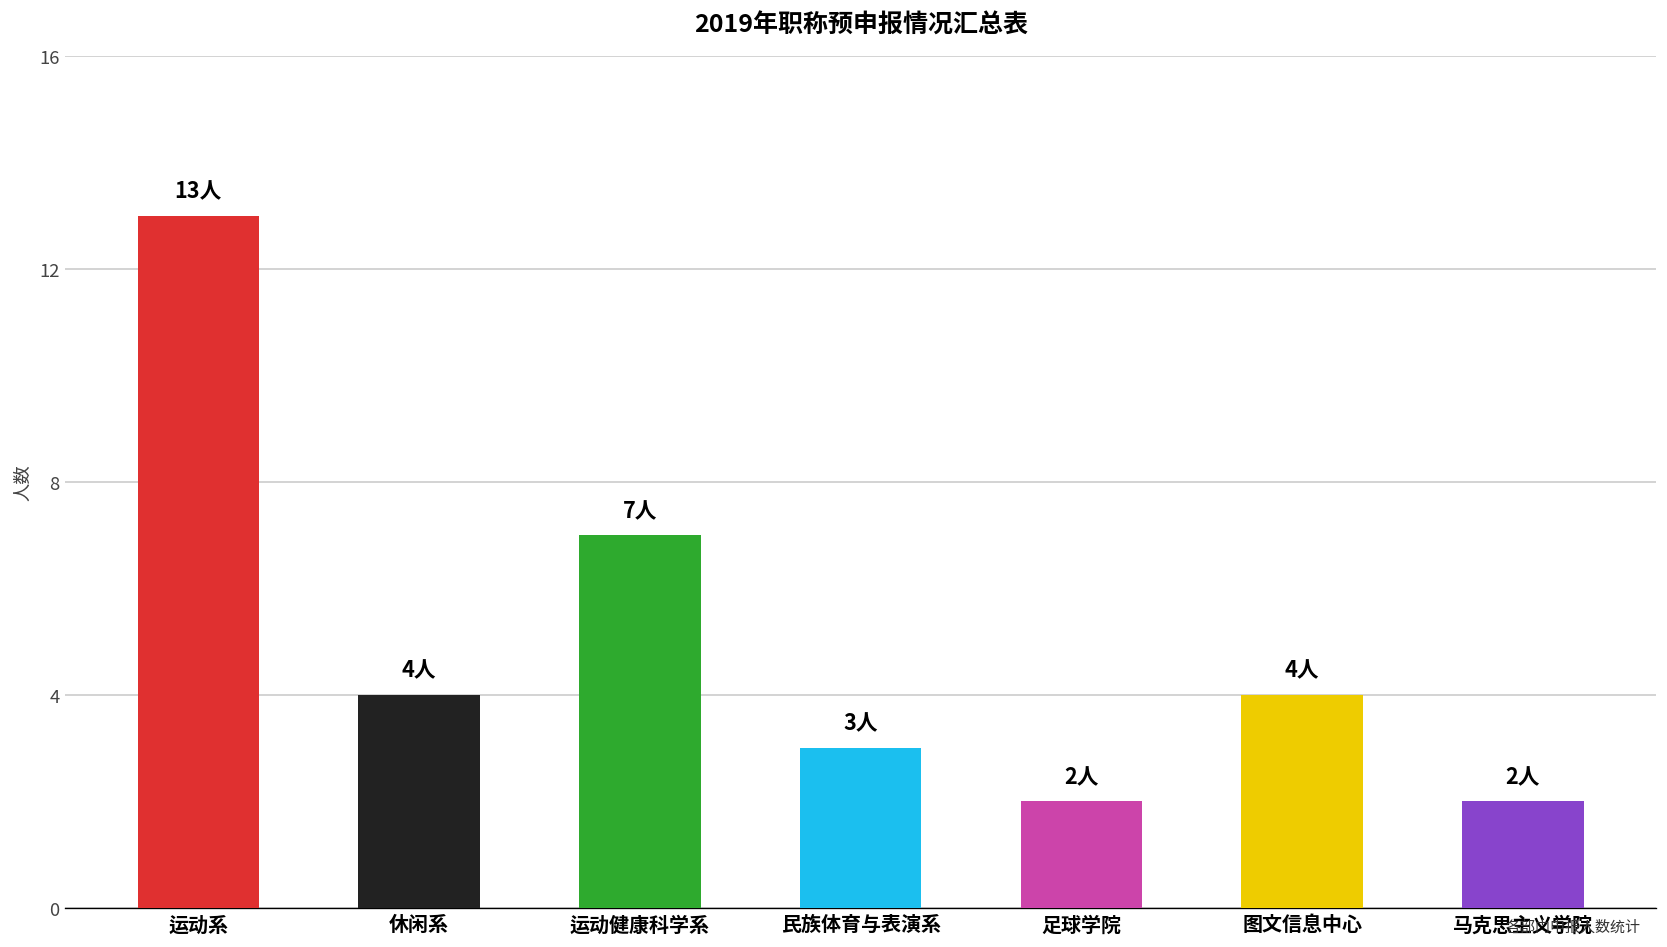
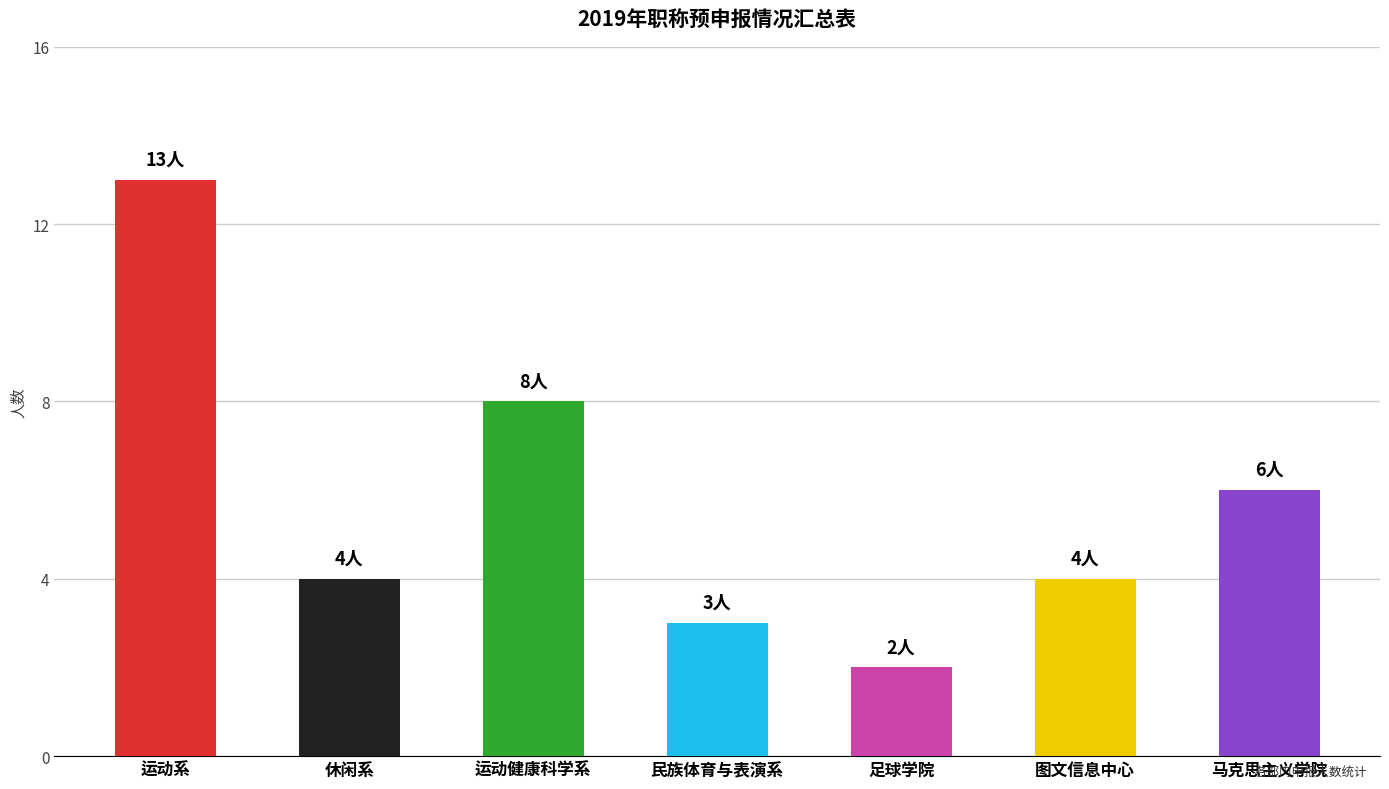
运动健康科学系: 7人 -> 8人
马克思主义学院: 2人 -> 6人
